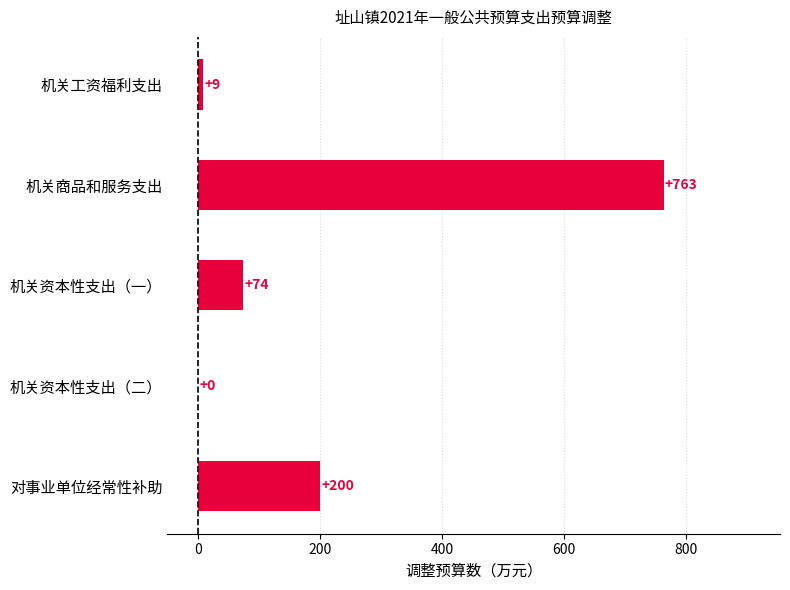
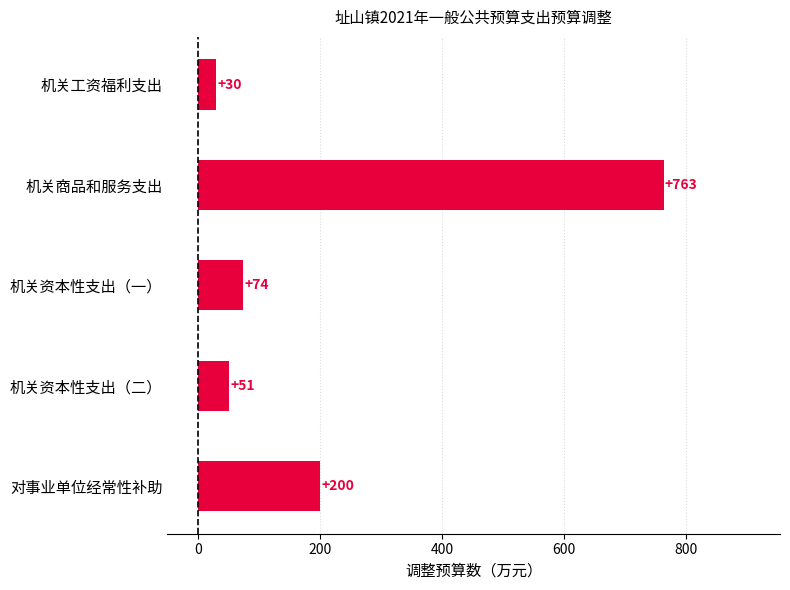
机关工资福利支出: +9 -> +30
机关资本性支出（二）: +0 -> +51
